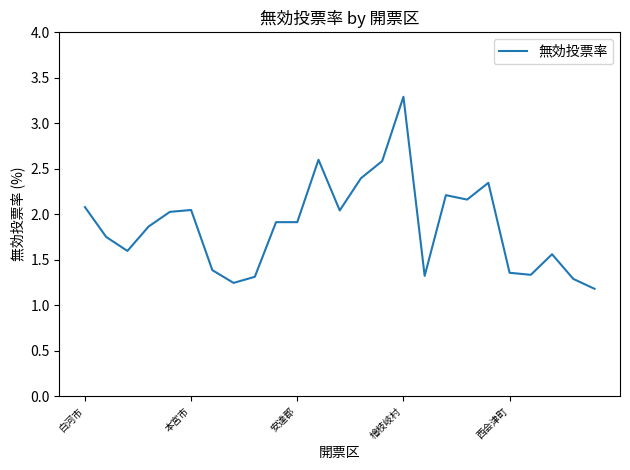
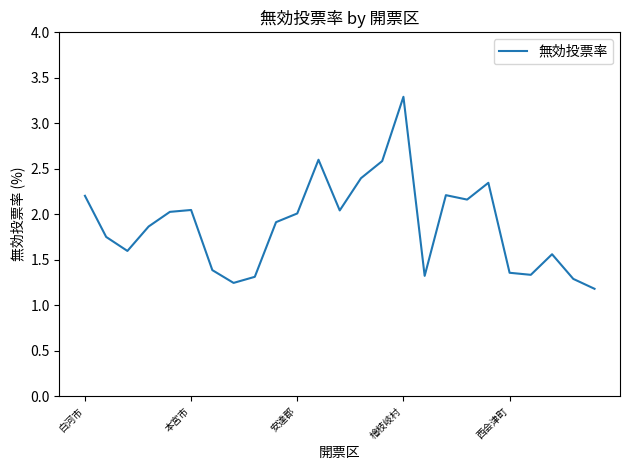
白河市: 2.1 -> 2.2
安達郡: 1.9 -> 2.0
